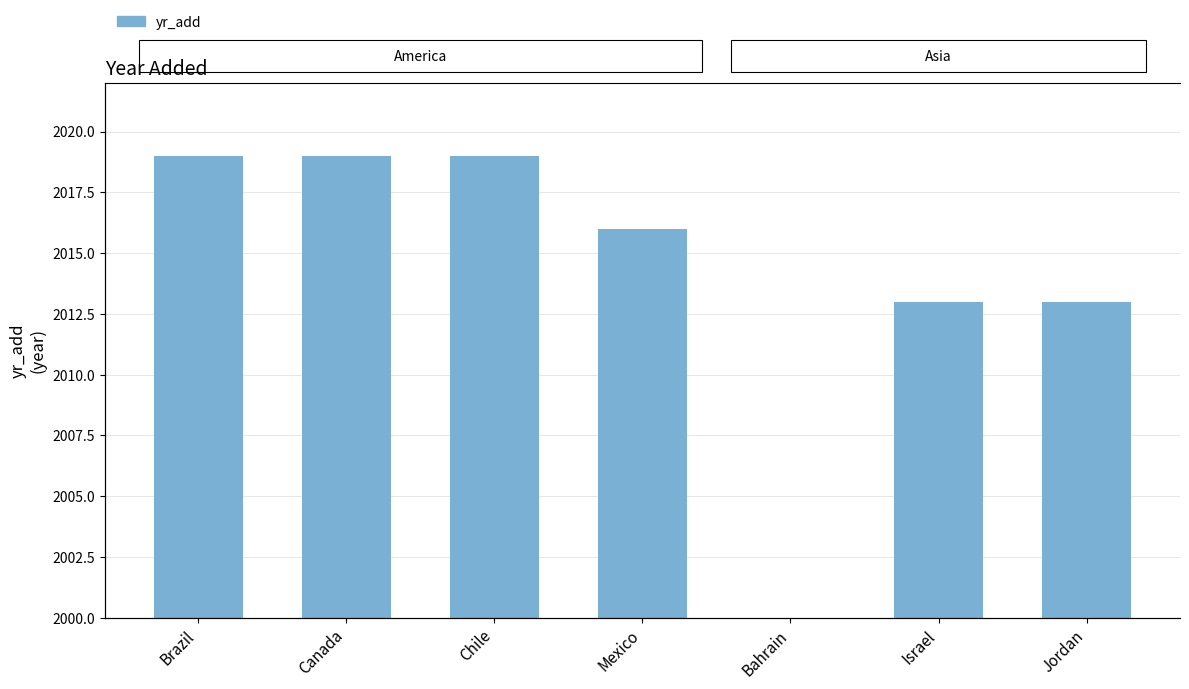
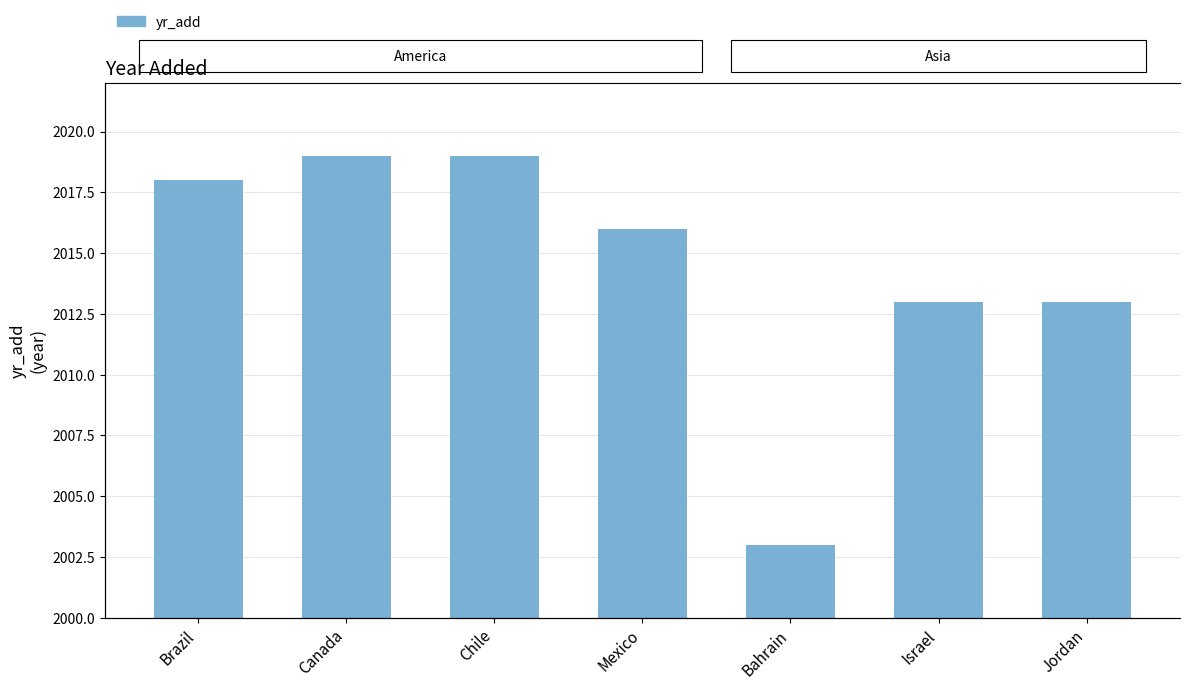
Brazil: 2019 -> 2018
Bahrain: 2000 -> 2003
